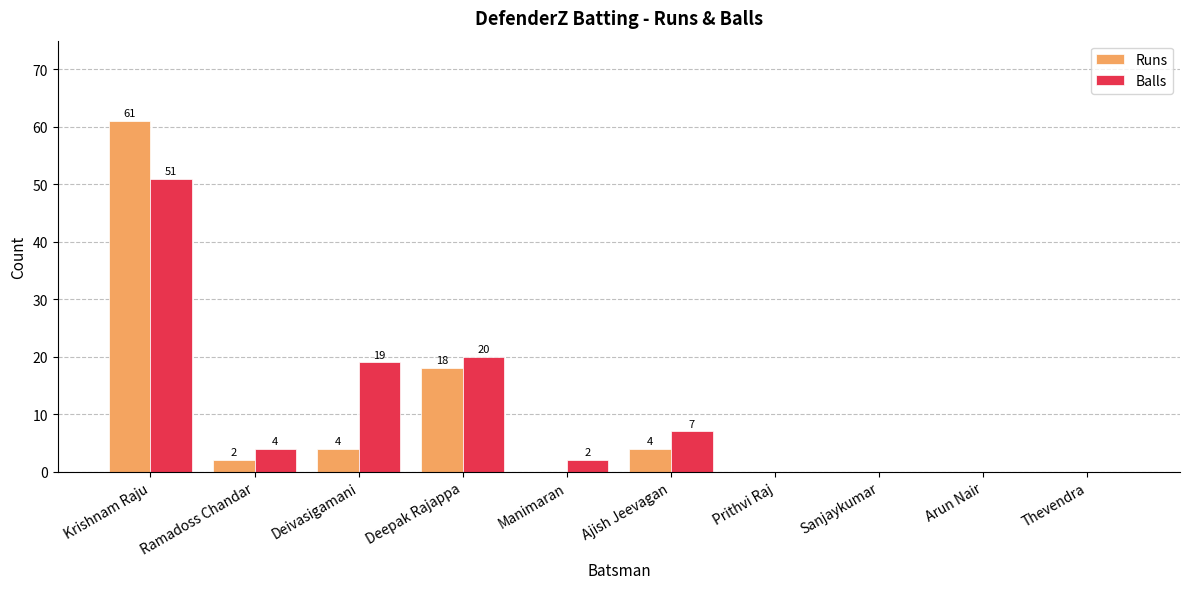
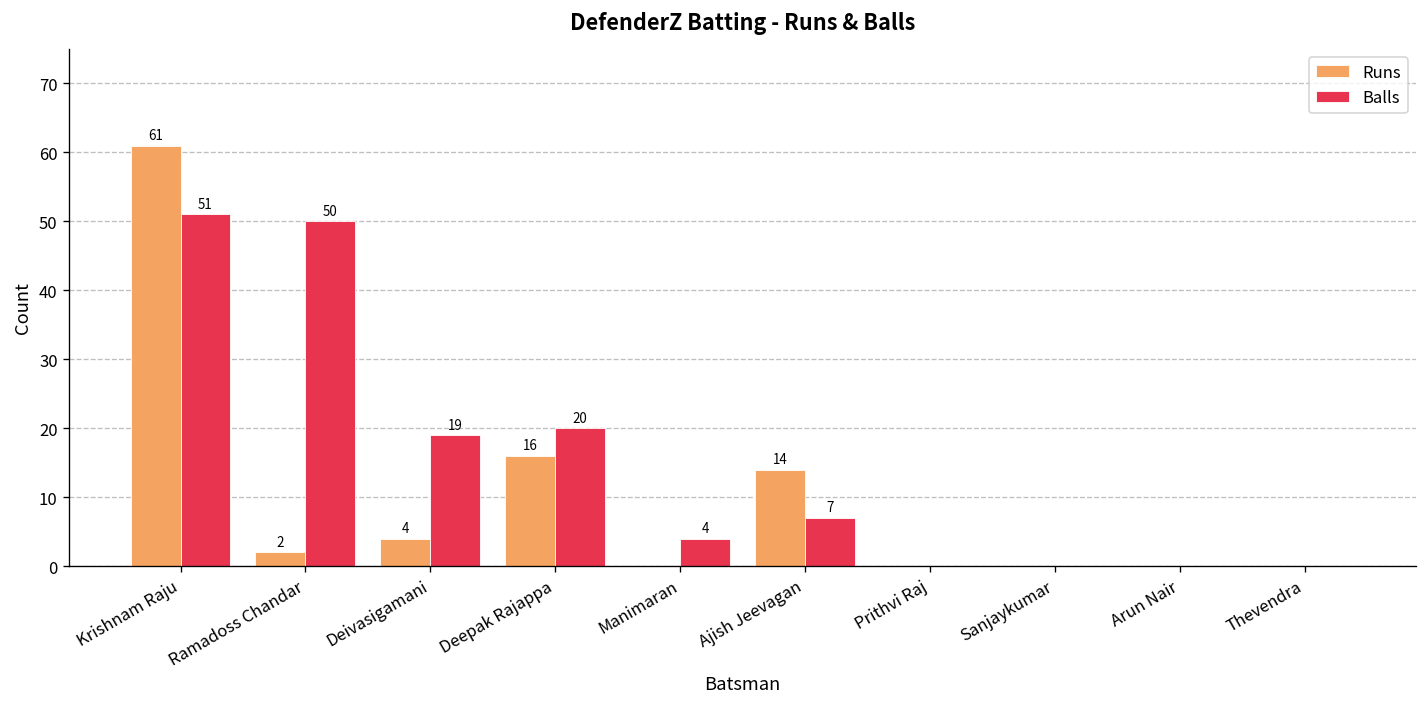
Balls, Ramadoss Chandar: 4 -> 50
Runs, Deepak Rajappa: 18 -> 16
Balls, Manimaran: 2 -> 4
Runs, Ajish Jeevagan: 4 -> 14
